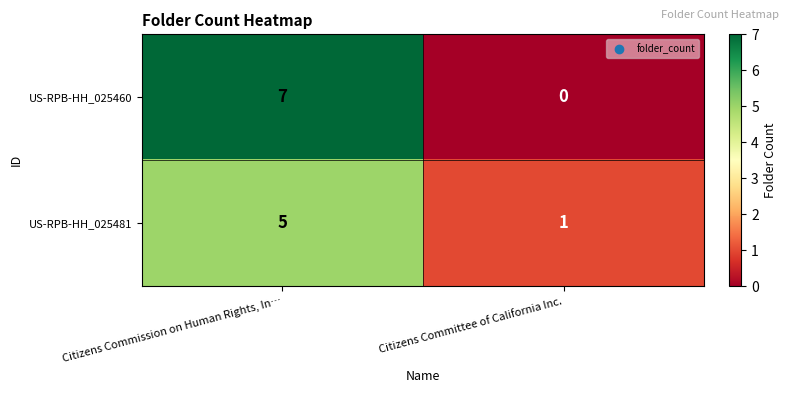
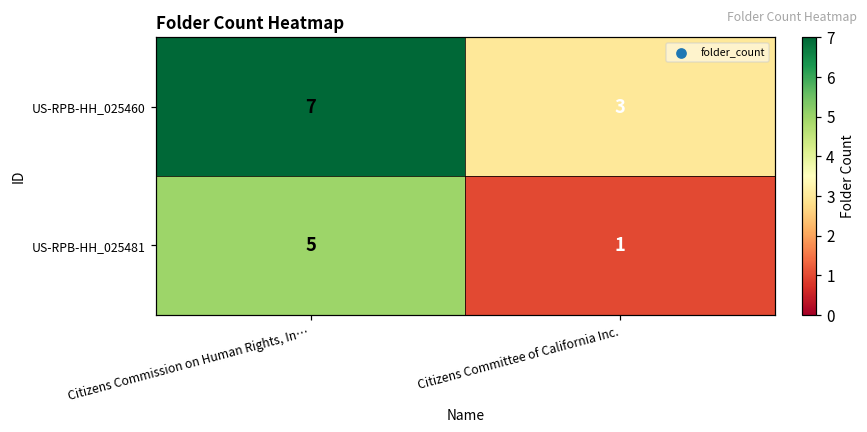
US-RPB-HH_025460, Citizens Committee of California Inc.: 0 -> 3
